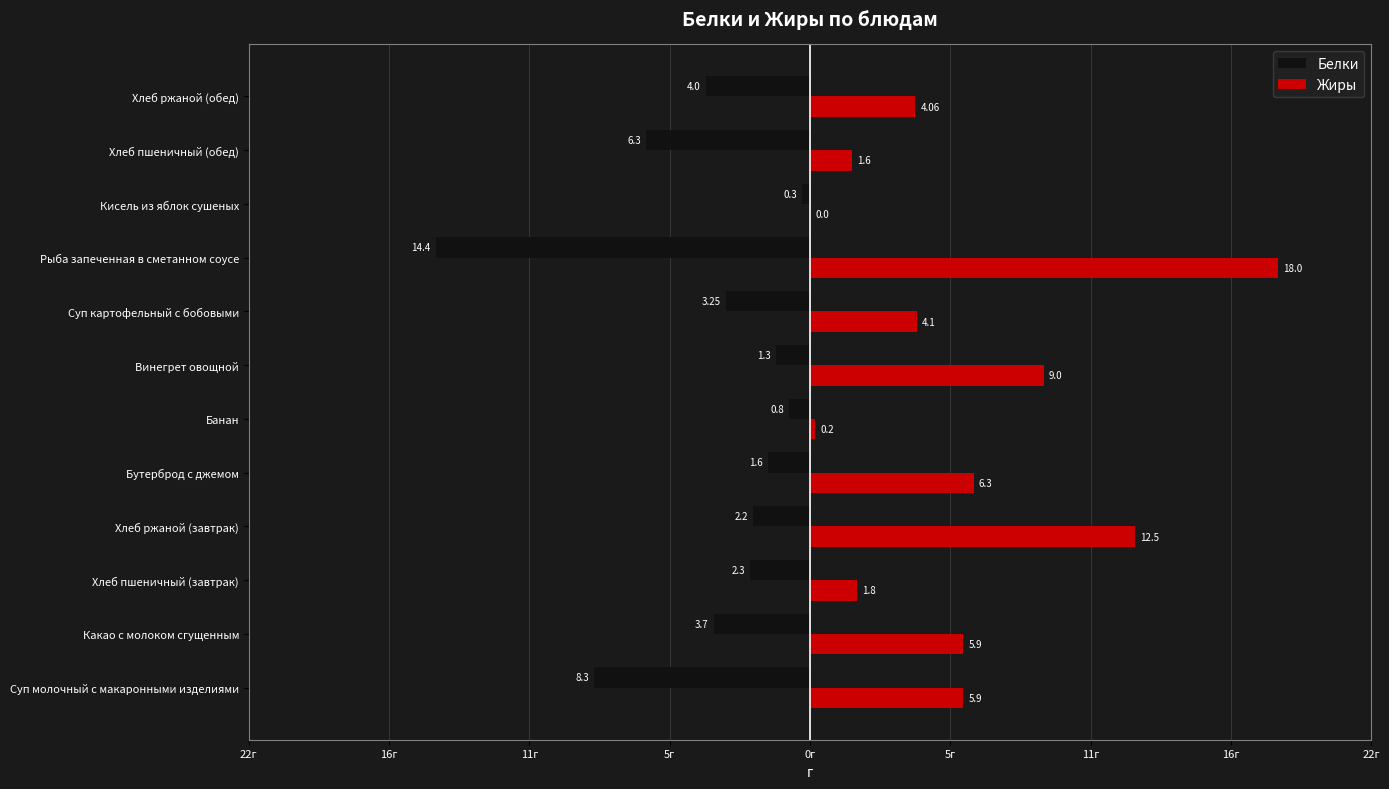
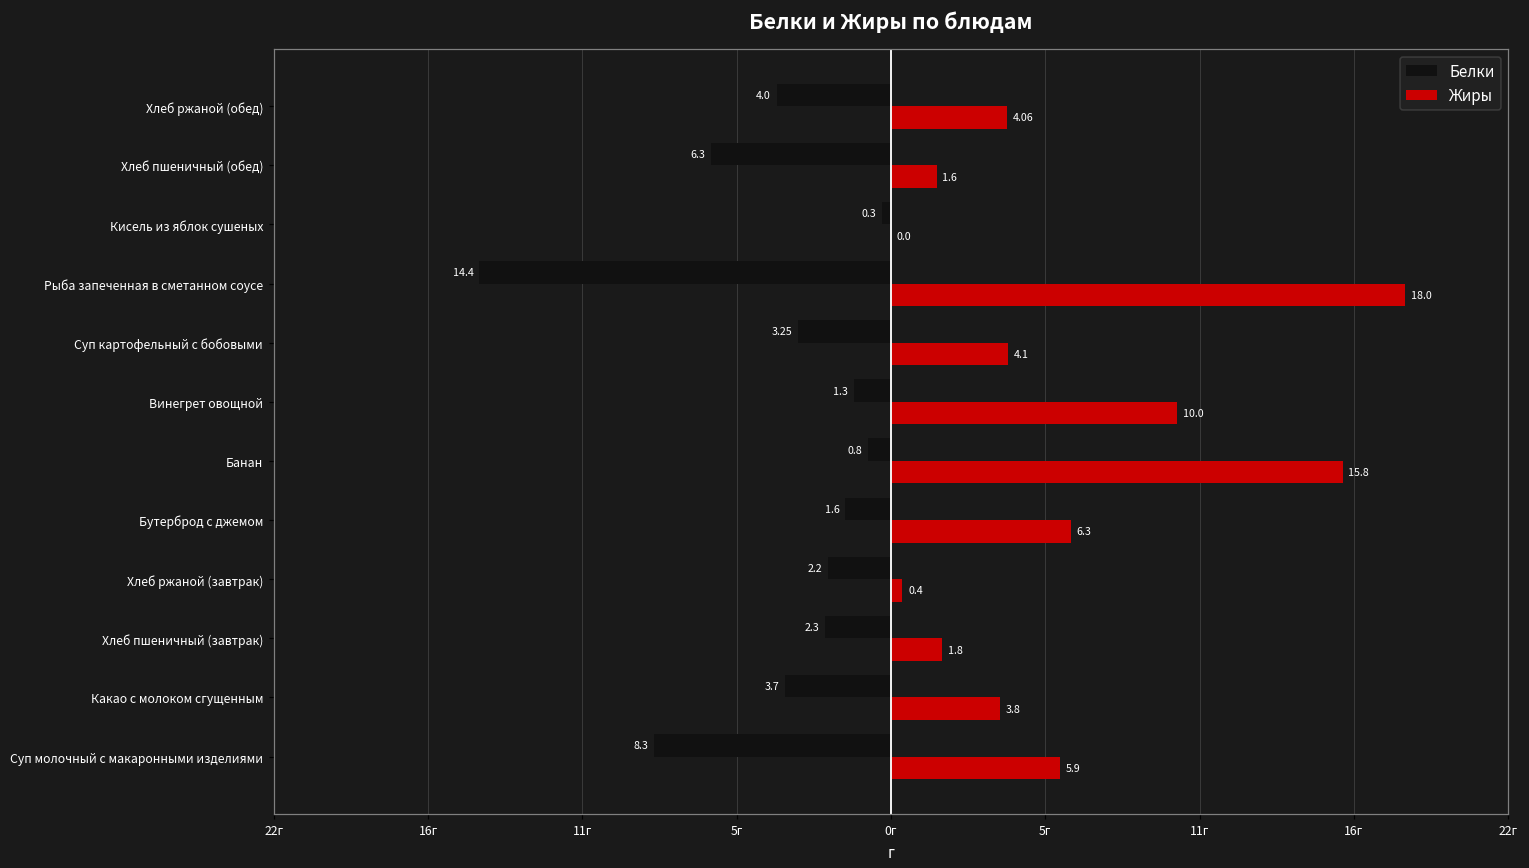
Жиры, Винегрет овощной: 9.0 -> 10.0
Жиры, Банан: 0.2 -> 15.8
Жиры, Хлеб ржаной (завтрак): 12.5 -> 0.4
Жиры, Какао с молоком сгущенным: 5.9 -> 3.8
